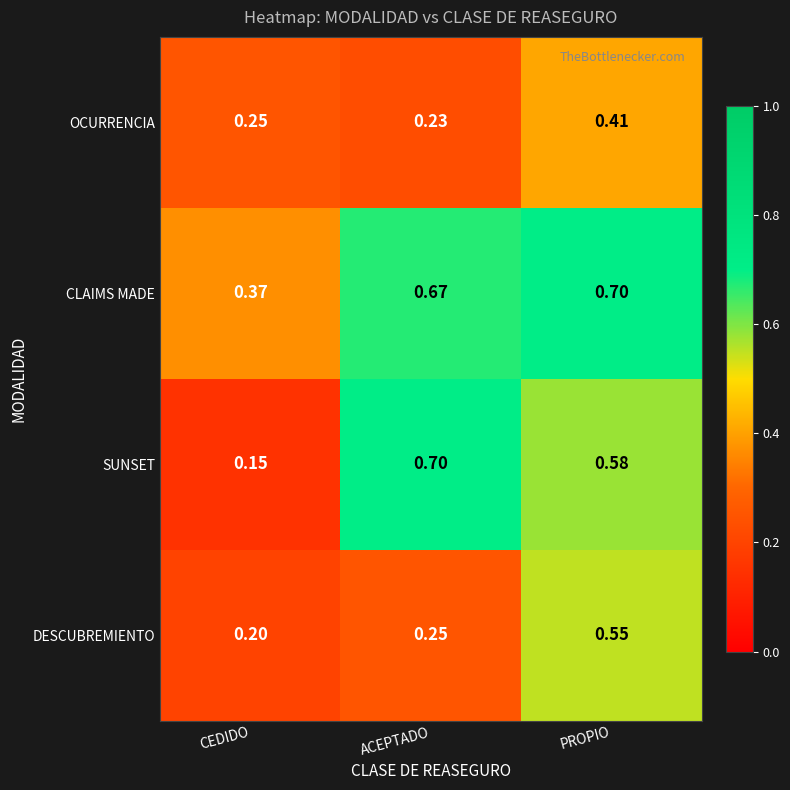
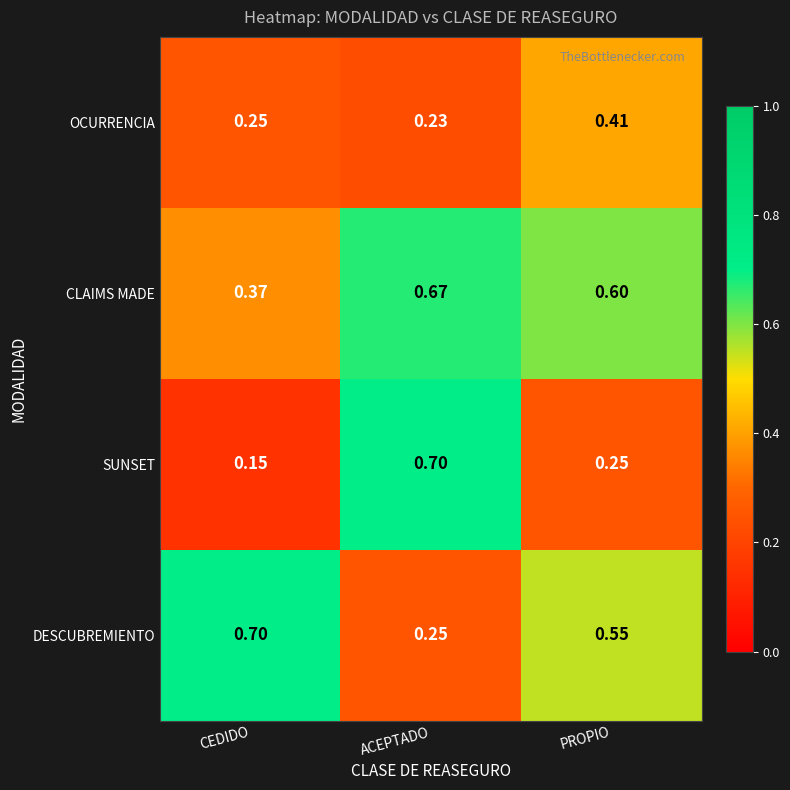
CLAIMS MADE, PROPIO: 0.70 -> 0.60
SUNSET, PROPIO: 0.58 -> 0.25
DESCUBREMIENTO, CEDIDO: 0.20 -> 0.70
